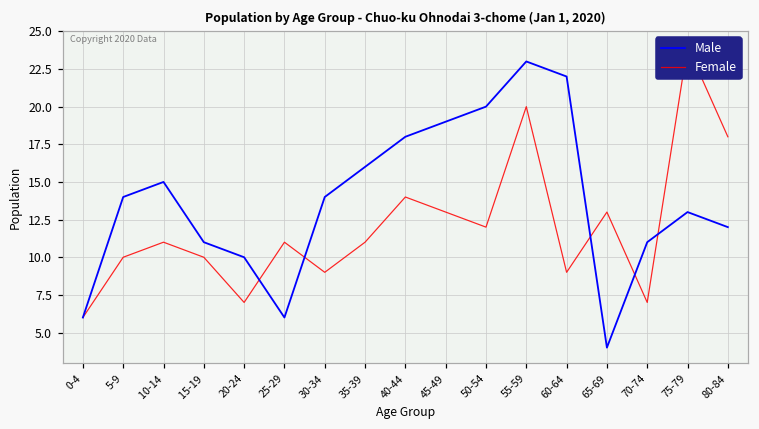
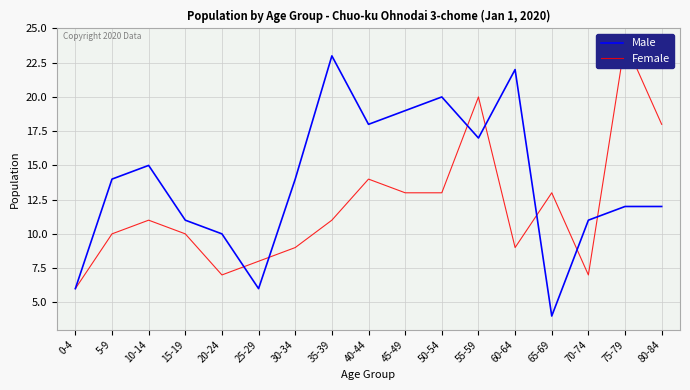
Female, 25-29: 11 -> 8
Male, 35-39: 16 -> 23
Female, 50-54: 12 -> 13
Male, 55-59: 23 -> 17
Male, 75-79: 13 -> 12
